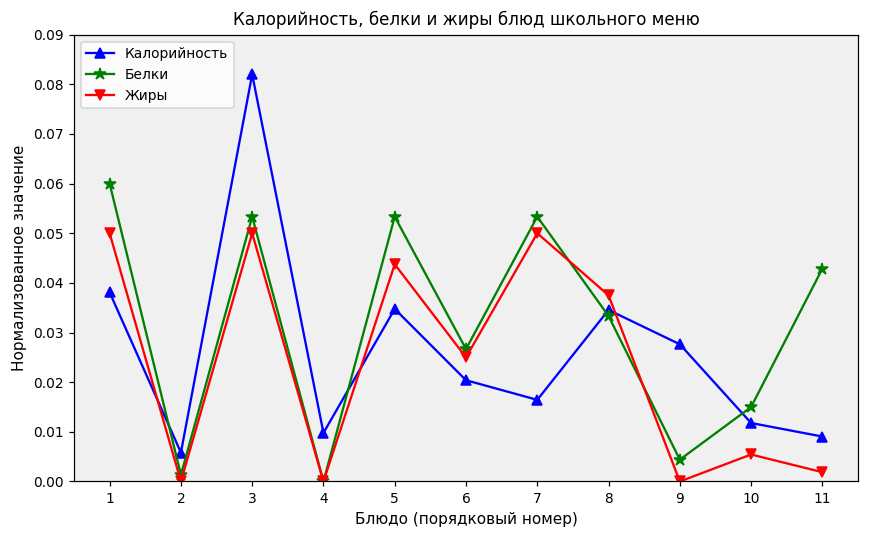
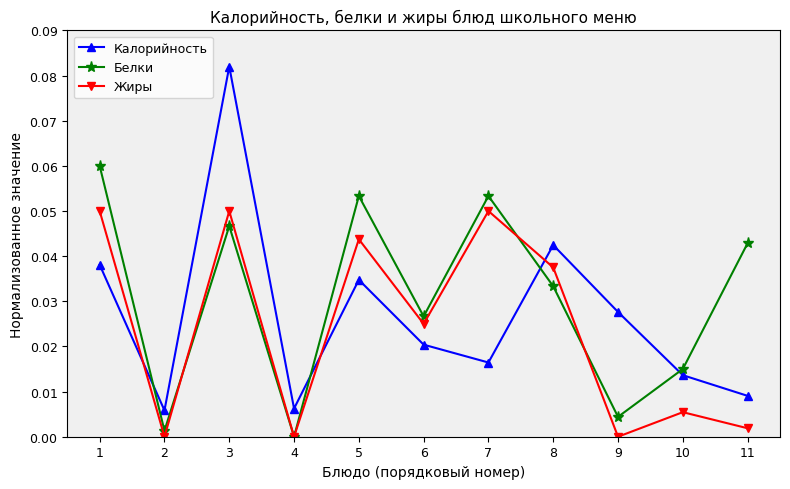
Белки, 3: 0.053 -> 0.047
Калорийность, 4: 0.010 -> 0.006
Калорийность, 8: 0.035 -> 0.042
Калорийность, 10: 0.012 -> 0.014
